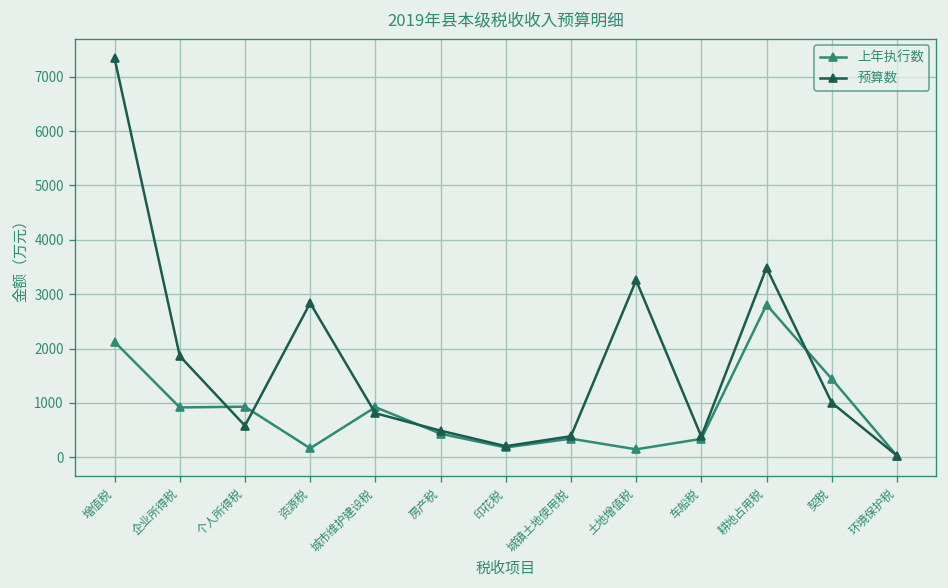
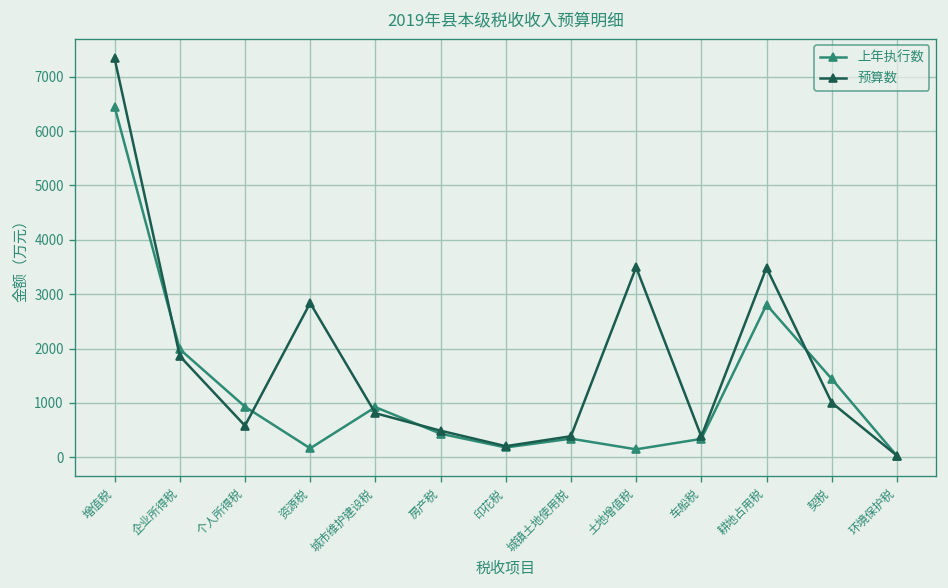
上年执行数, 增值税: 2100 -> 6400
上年执行数, 企业所得税: 900 -> 2000
预算数, 土地增值税: 3300 -> 3500
